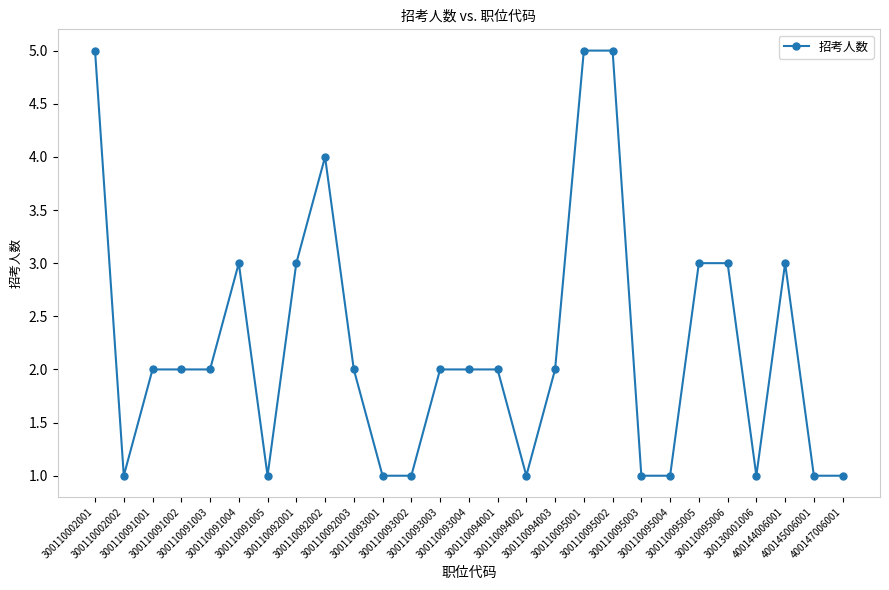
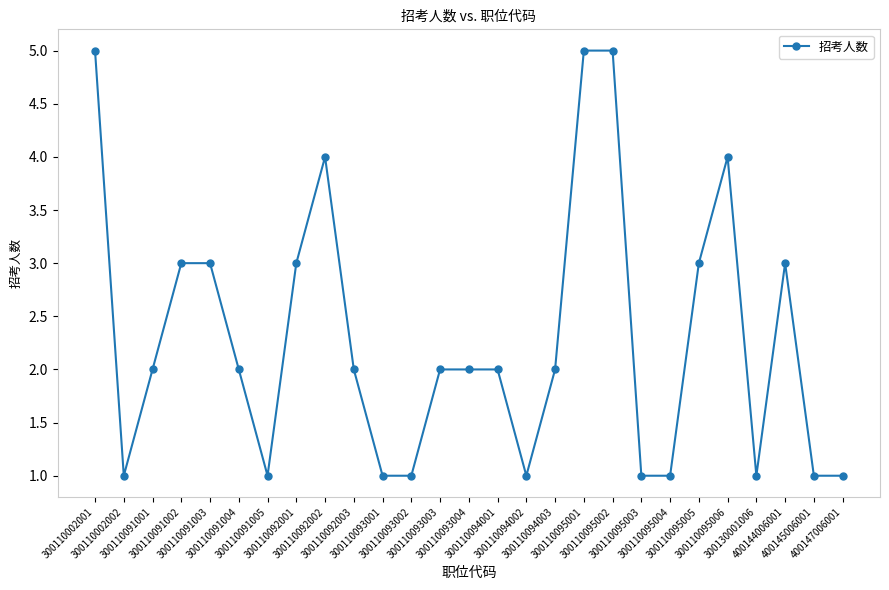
300110091002: 2 -> 3
300110091003: 2 -> 3
300110091004: 3 -> 2
300110095006: 3 -> 4
